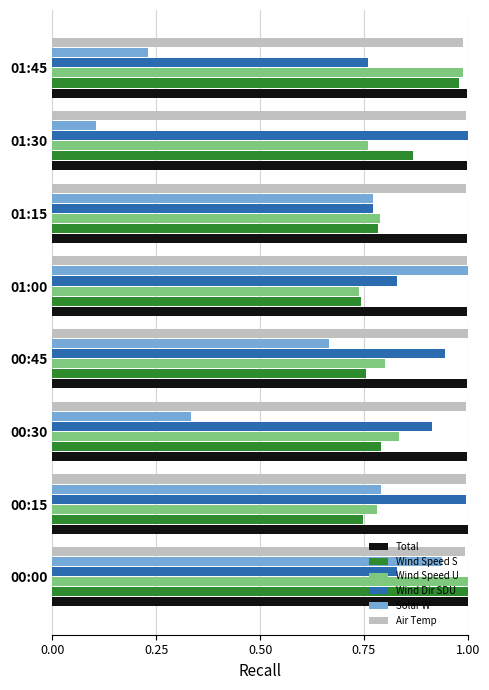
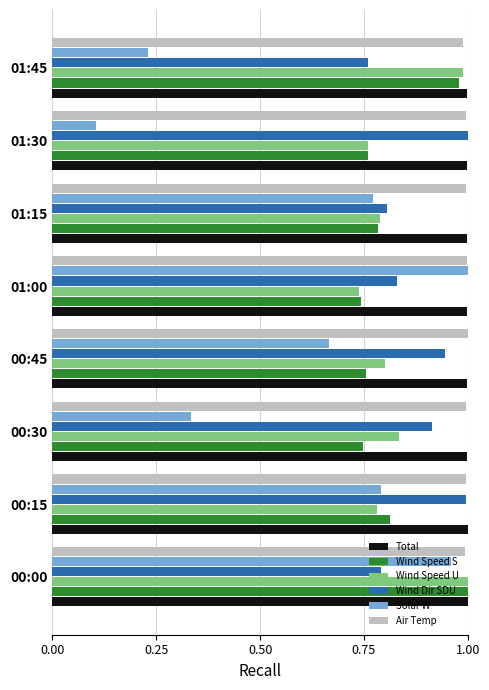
Wind Speed S, 01:30: 0.87 -> 0.76
Wind Dir SDU, 01:15: 0.77 -> 0.81
Wind Speed S, 00:30: 0.79 -> 0.75
Wind Speed S, 00:15: 0.75 -> 0.81
Solar W, 00:00: 0.94 -> 0.96
Wind Dir SDU, 00:00: 0.83 -> 0.79
